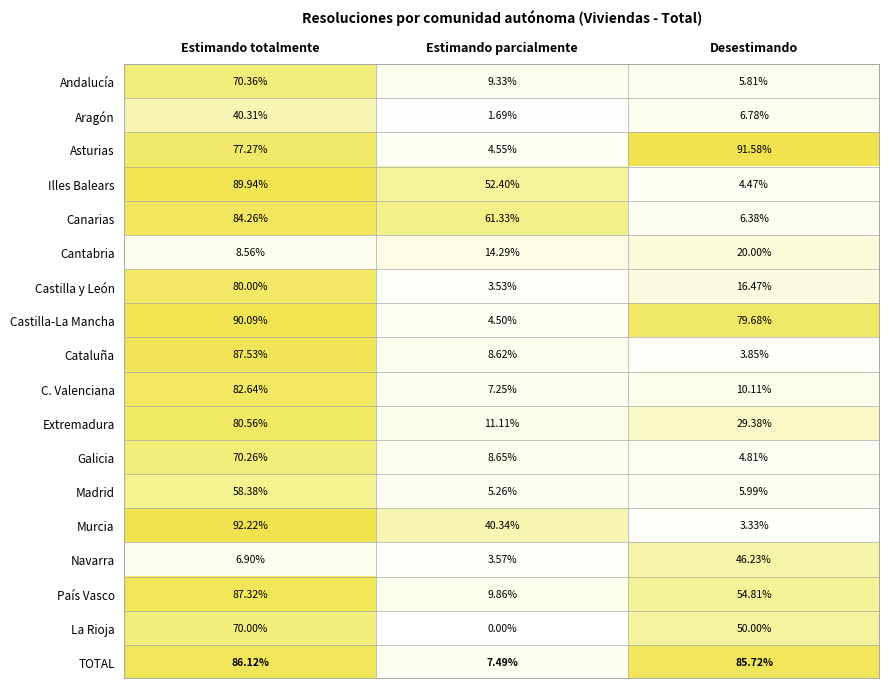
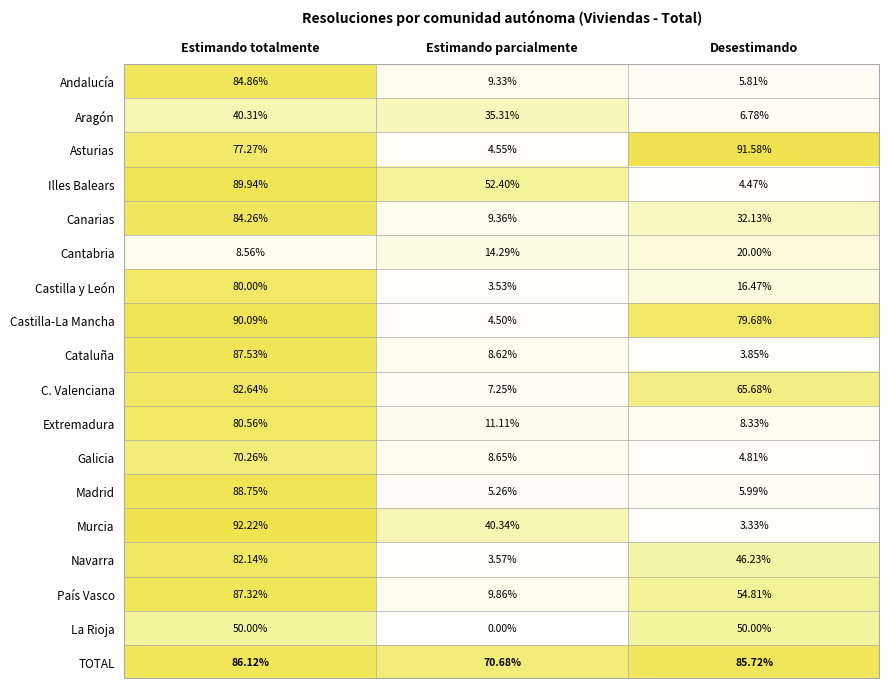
Andalucía, Estimando totalmente: 70.36% -> 84.86%
Aragón, Estimando parcialmente: 1.69% -> 35.31%
Canarias, Estimando parcialmente: 61.33% -> 9.36%
Canarias, Desestimando: 6.38% -> 32.13%
C. Valenciana, Desestimando: 10.11% -> 65.68%
Extremadura, Desestimando: 29.38% -> 8.33%
Madrid, Estimando totalmente: 58.38% -> 88.75%
Navarra, Estimando totalmente: 6.90% -> 82.14%
La Rioja, Estimando totalmente: 70.00% -> 50.00%
TOTAL, Estimando parcialmente: 7.49% -> 70.68%
